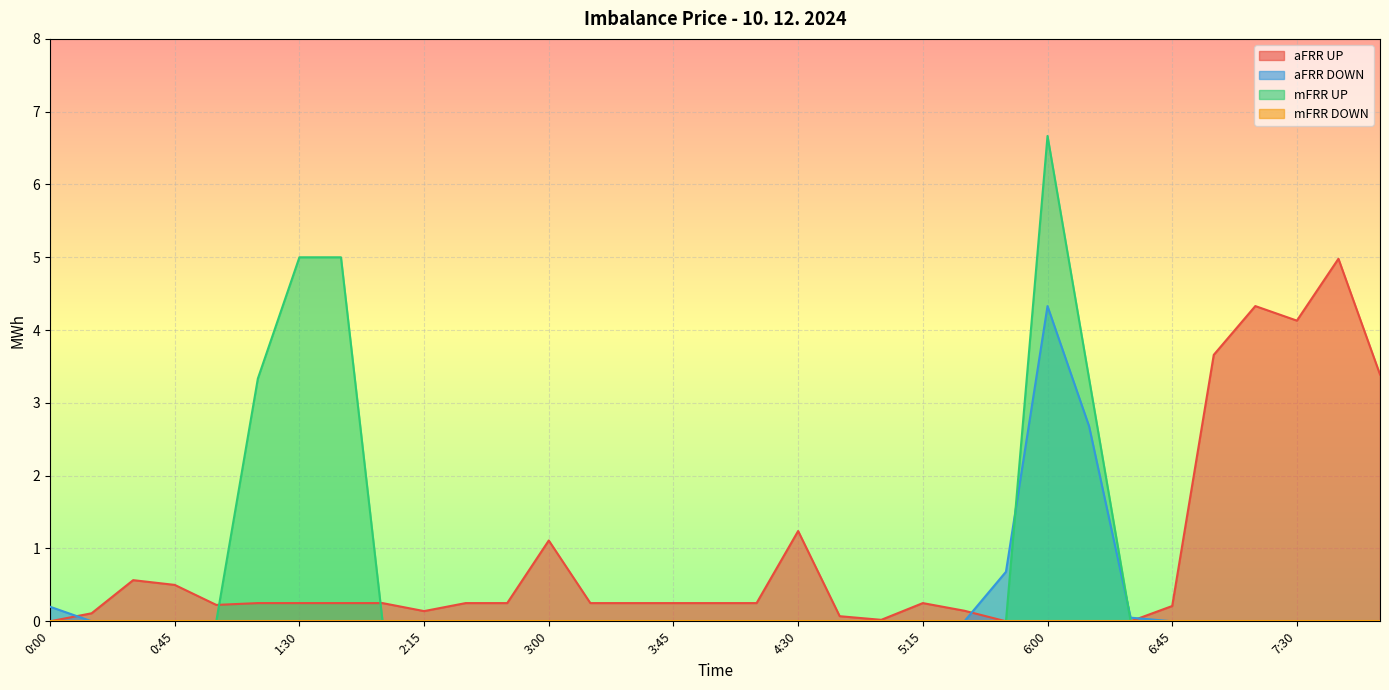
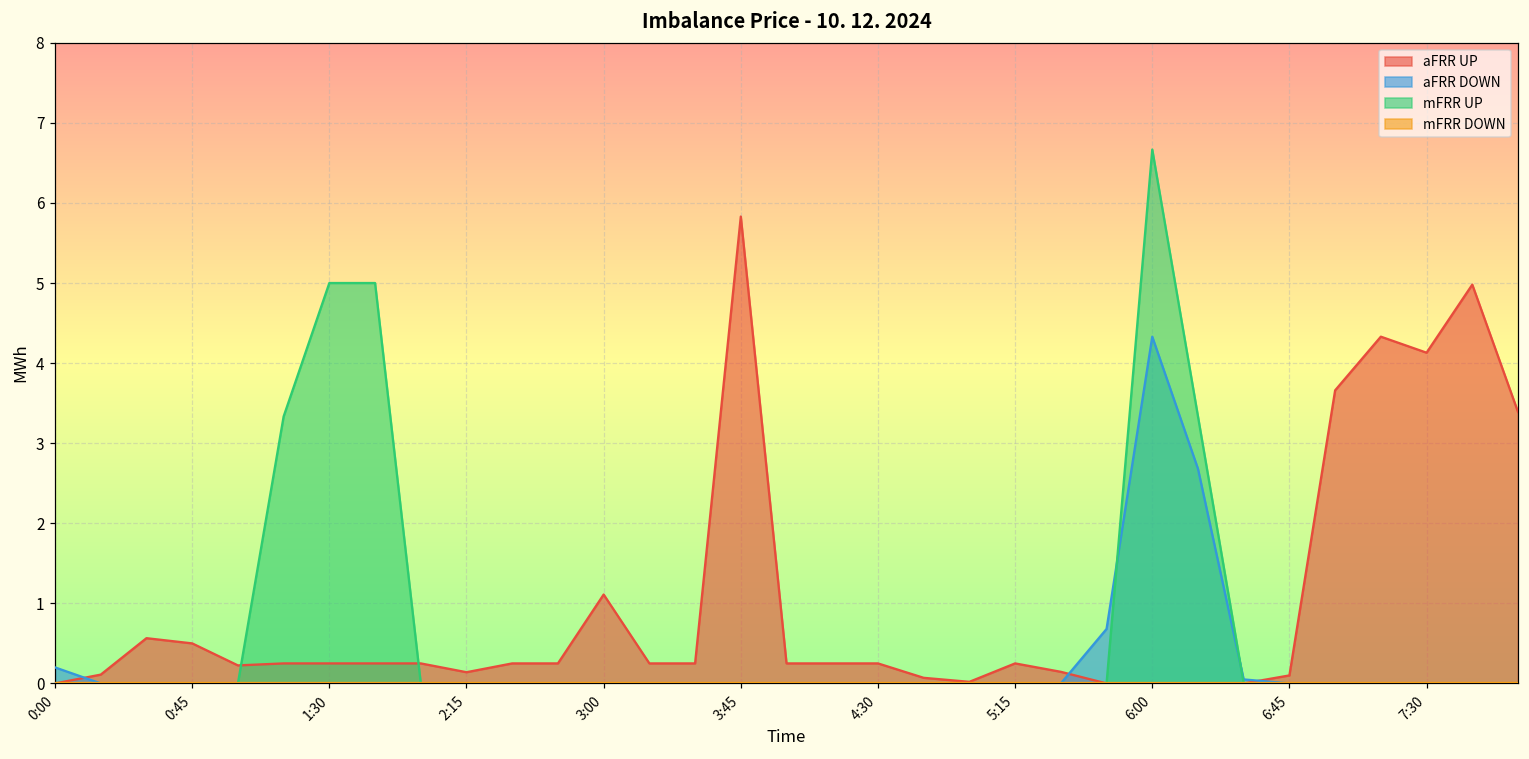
aFRR UP, 3:45: 0.3 -> 5.8
aFRR UP, 4:30: 1.2 -> 0.3
aFRR UP, 6:45: 0.2 -> 0.1
